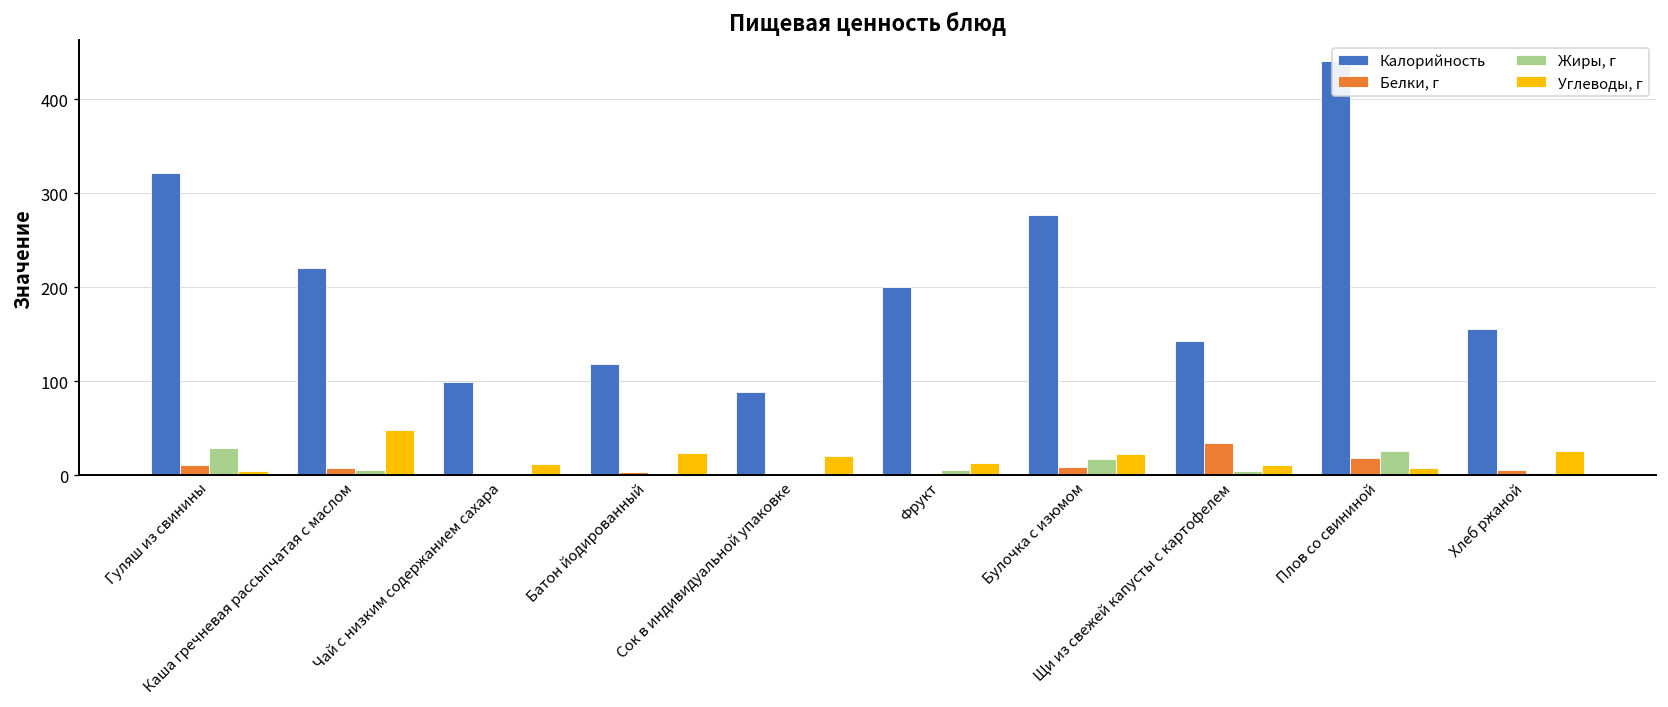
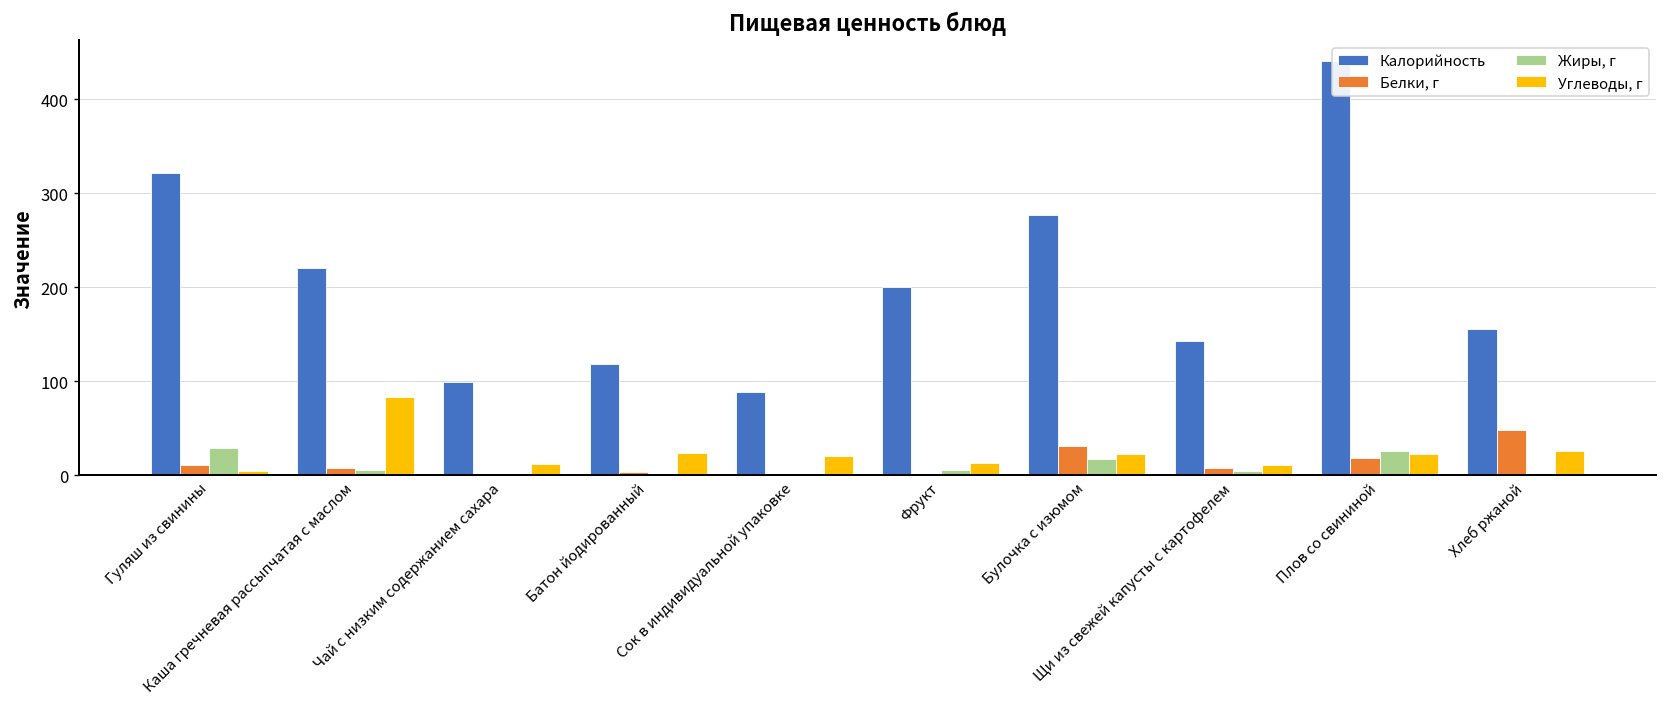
Углеводы, г, Каша гречневая рассыпчатая с маслом: 50 -> 80
Белки, г, Булочка с изюмом: 10 -> 30
Белки, г, Щи из свежей капусты с картофелем: 30 -> 10
Углеводы, г, Плов со свининой: 10 -> 20
Белки, г, Хлеб ржаной: 10 -> 50
